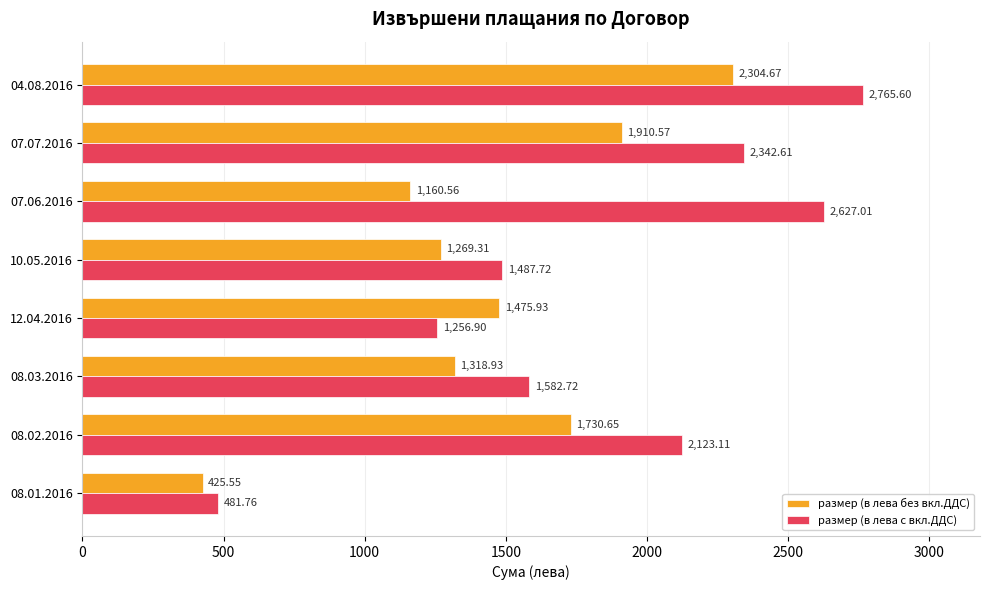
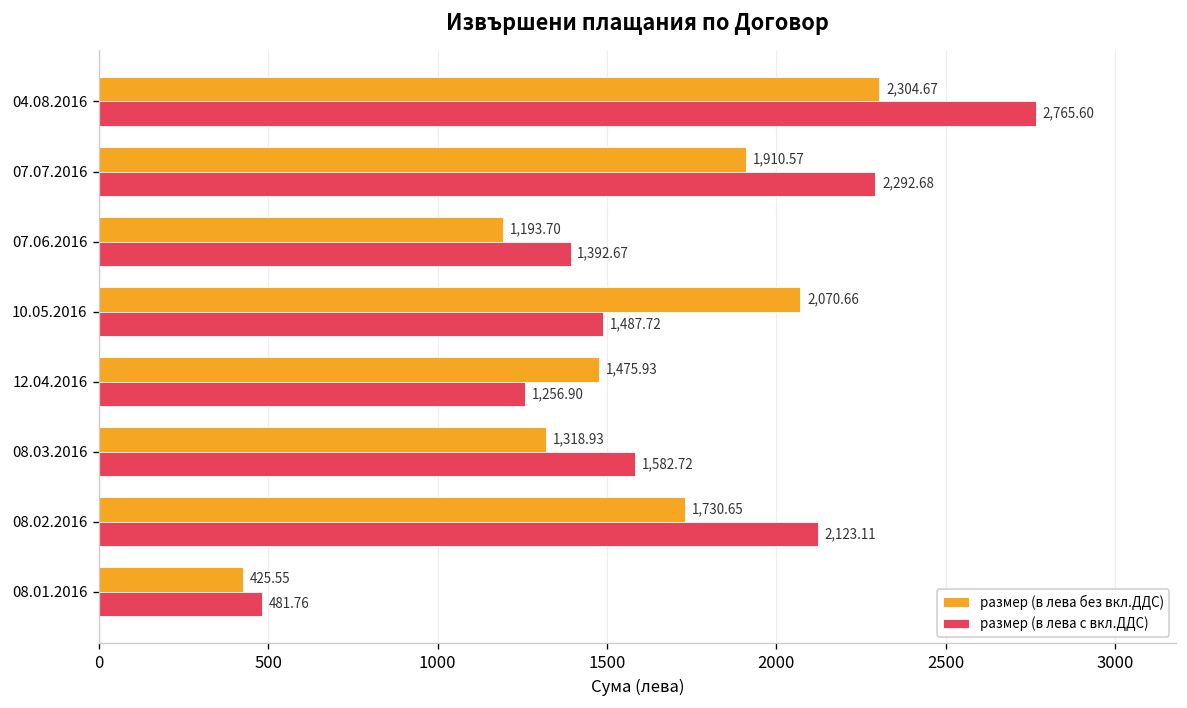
размер (в лева с вкл.ДДС), 07.07.2016: 2,342.61 -> 2,292.68
размер (в лева без вкл.ДДС), 07.06.2016: 1,160.56 -> 1,193.70
размер (в лева с вкл.ДДС), 07.06.2016: 2,627.01 -> 1,392.67
размер (в лева без вкл.ДДС), 10.05.2016: 1,269.31 -> 2,070.66
